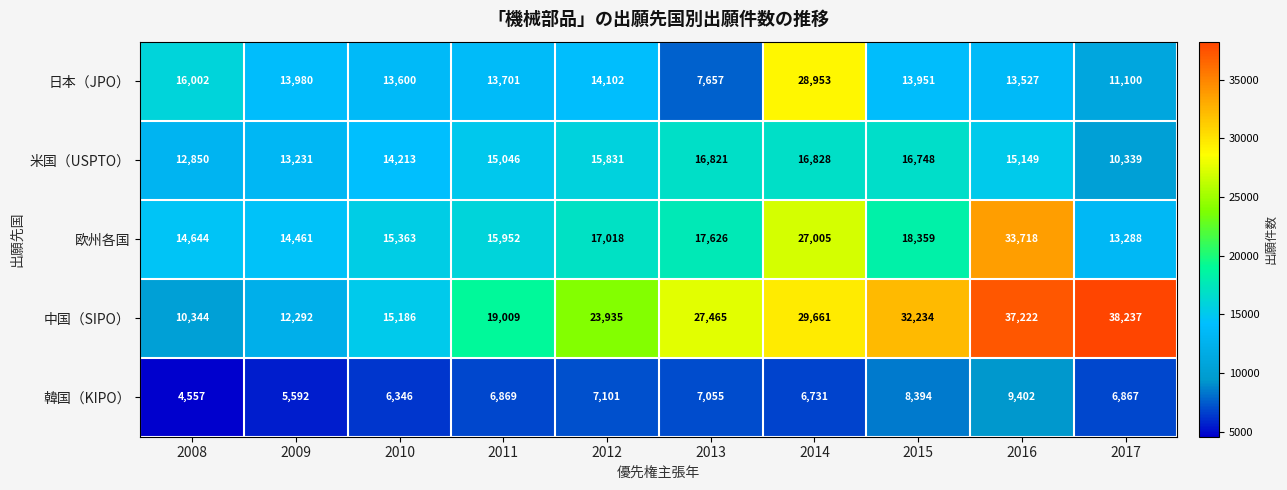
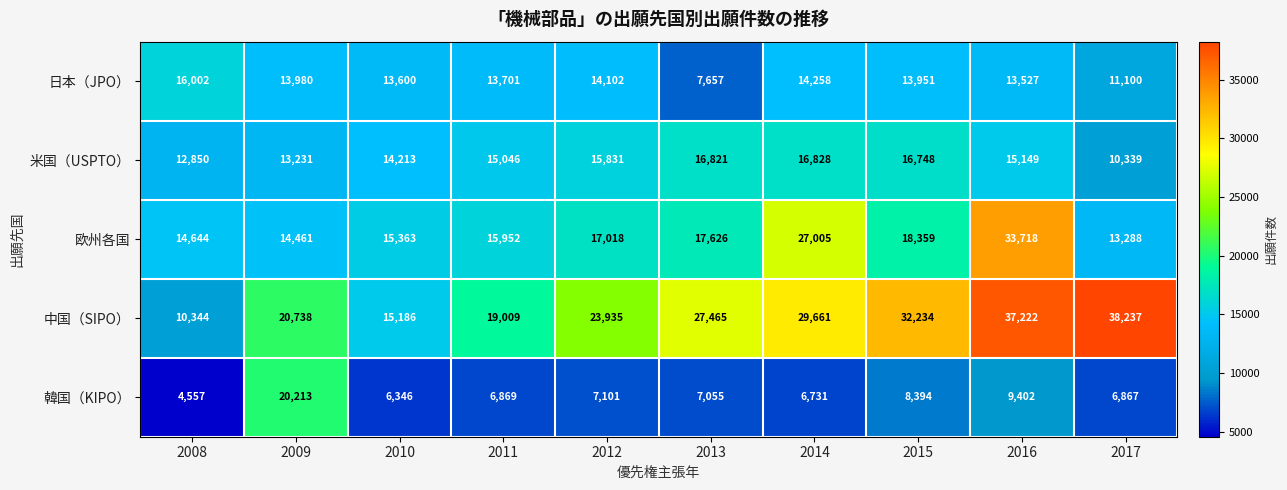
日本（JPO）, 2014: 28,953 -> 14,258
中国（SIPO）, 2009: 12,292 -> 20,738
韓国（KIPO）, 2009: 5,592 -> 20,213
